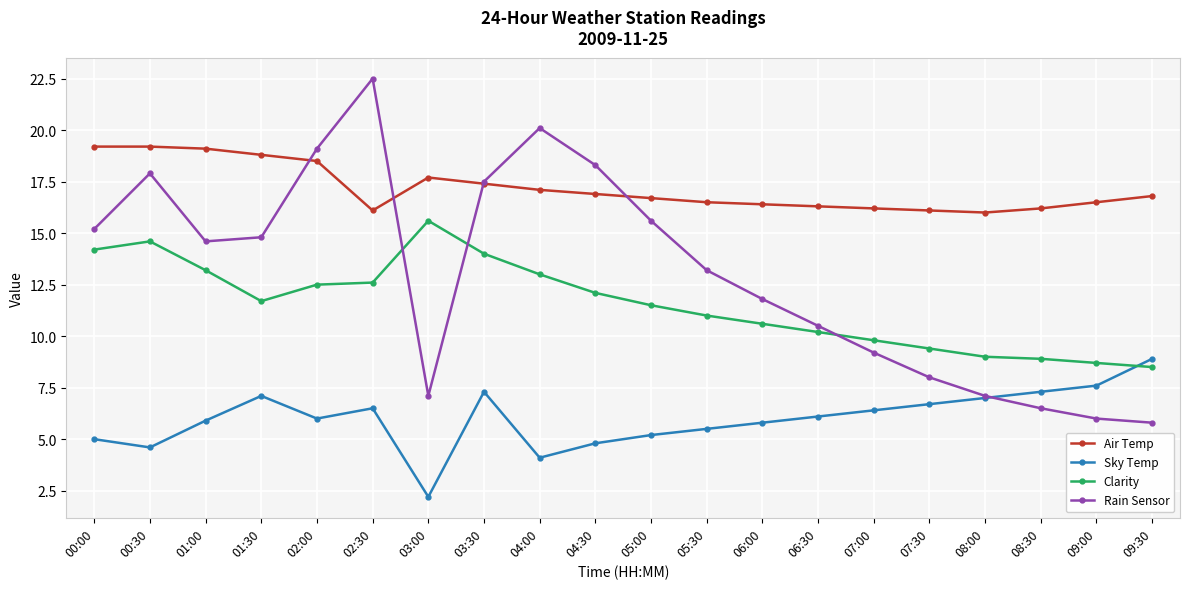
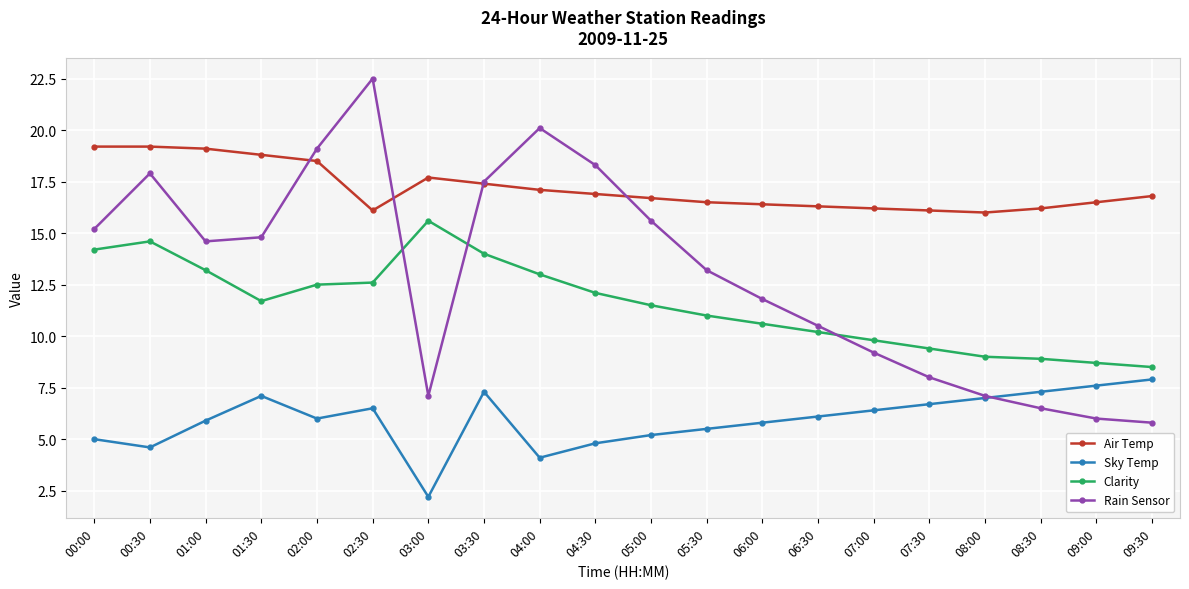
Sky Temp, 09:30: 8.9 -> 7.9
